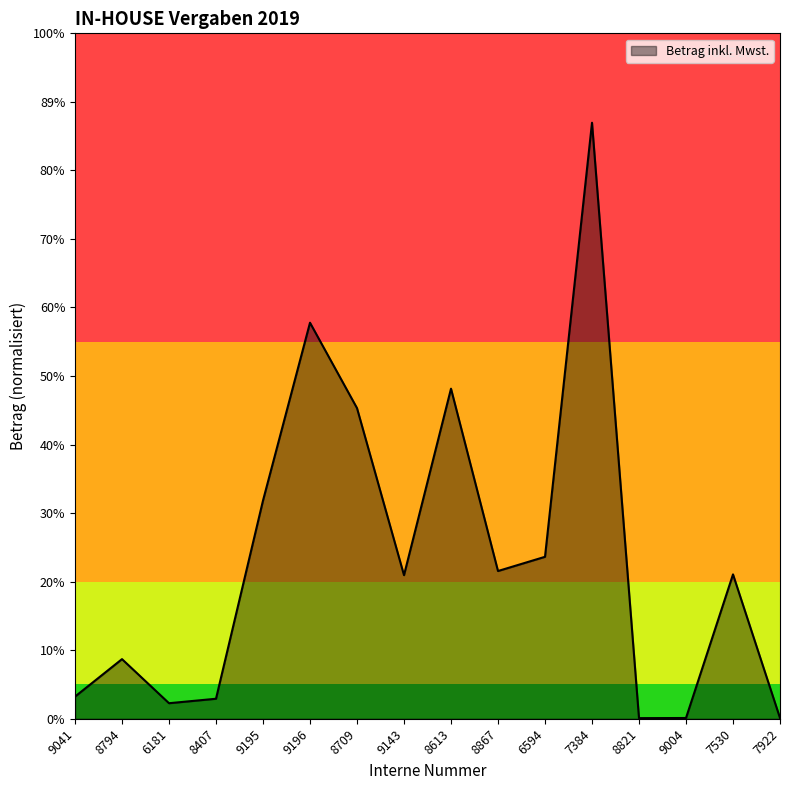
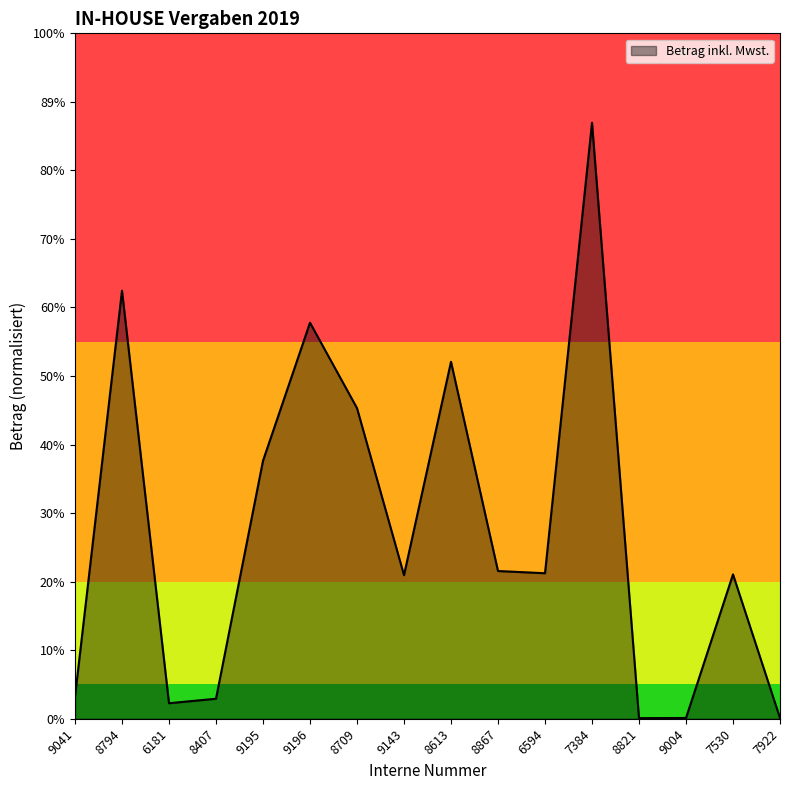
8794: 9% -> 62%
9195: 32% -> 38%
8613: 48% -> 52%
6594: 24% -> 21%
